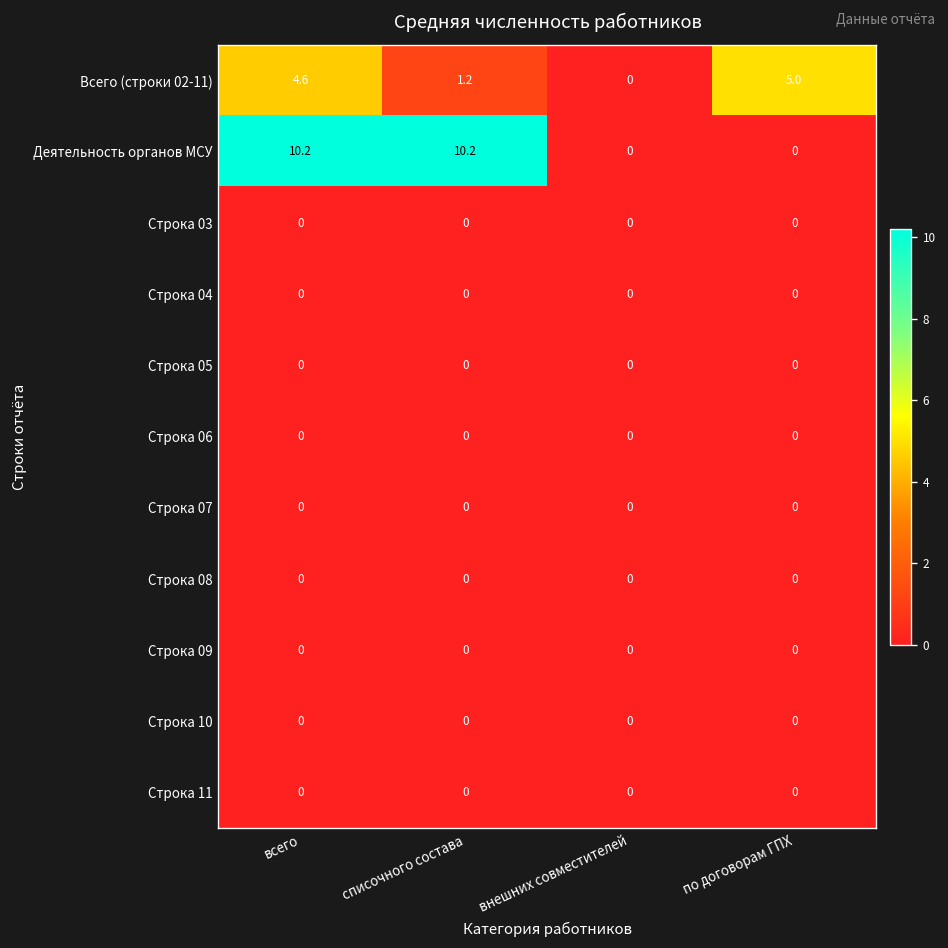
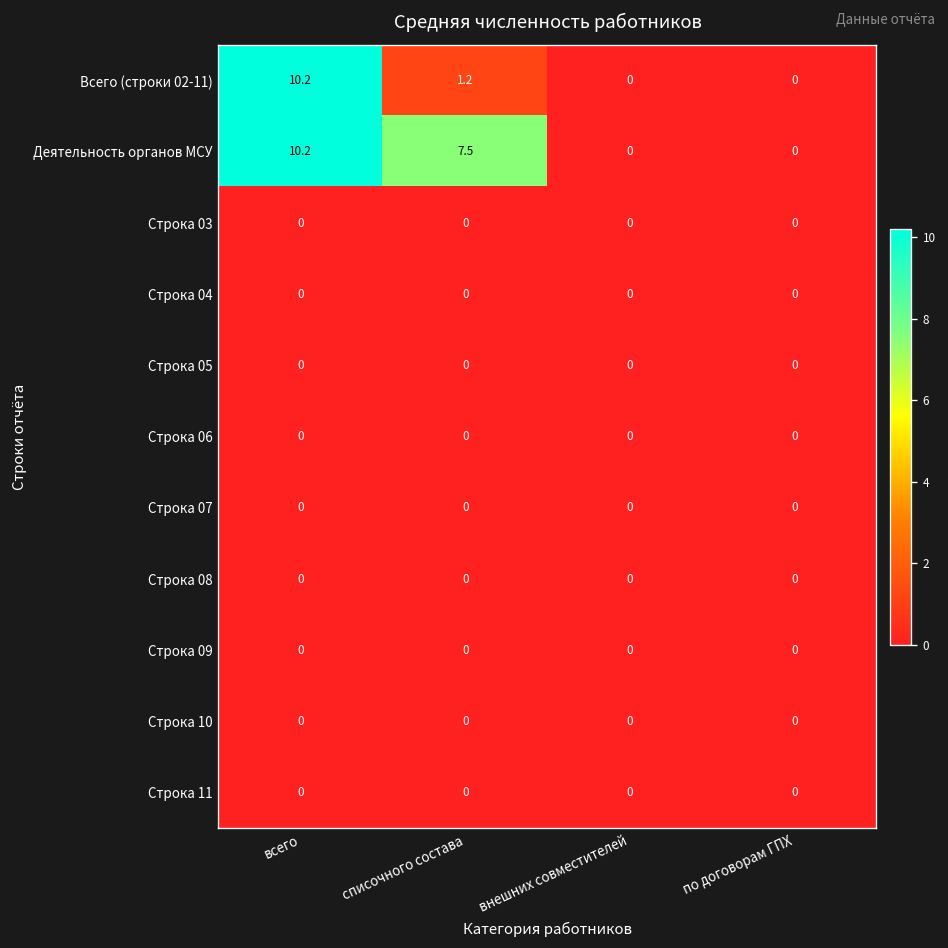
Всего (строки 02-11), всего: 4.6 -> 10.2
Всего (строки 02-11), по договорам ГПХ: 5.0 -> 0
Деятельность органов МСУ, списочного состава: 10.2 -> 7.5
